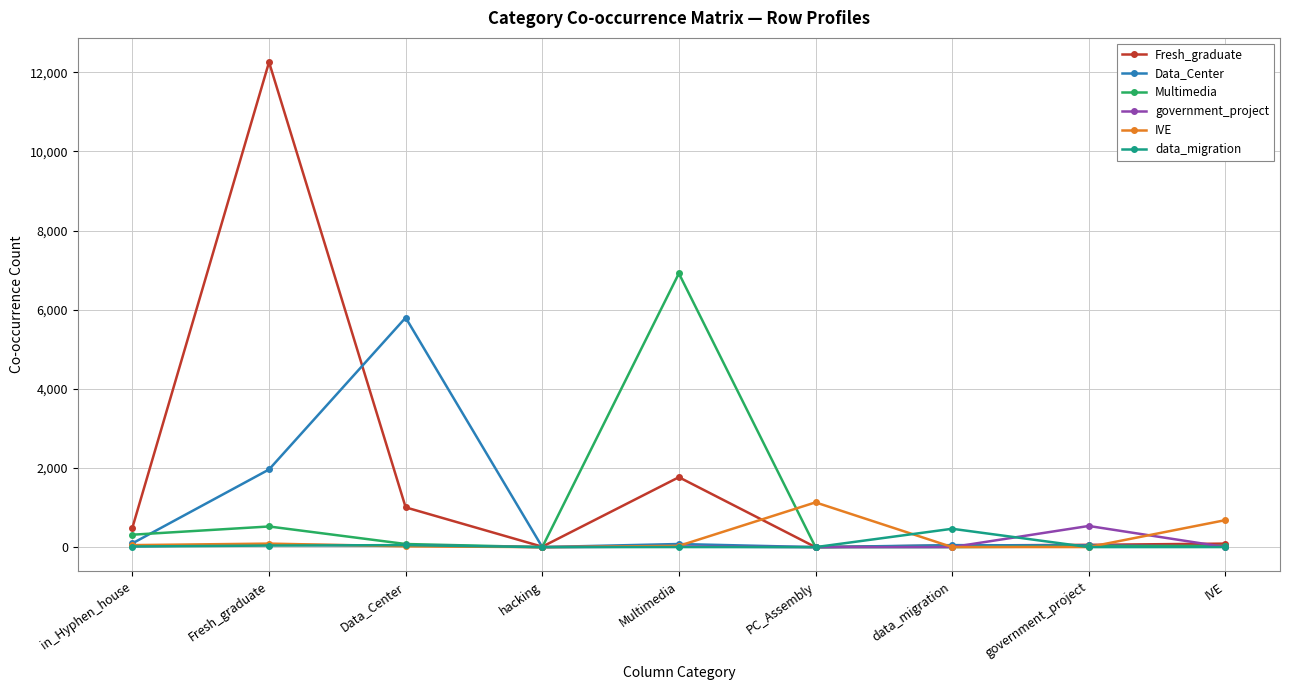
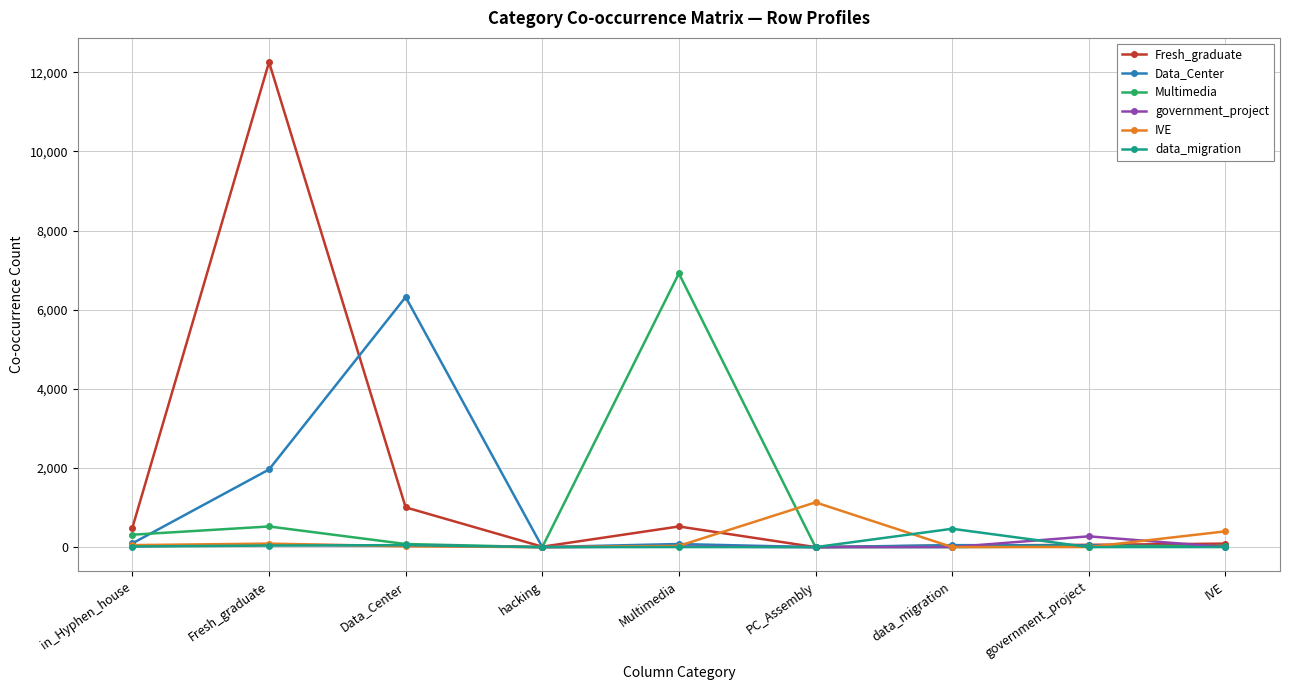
Data_Center, Data_Center: 5,800 -> 6,300
Fresh_graduate, Multimedia: 1,800 -> 500
government_project, government_project: 500 -> 300
IVE, IVE: 700 -> 400
